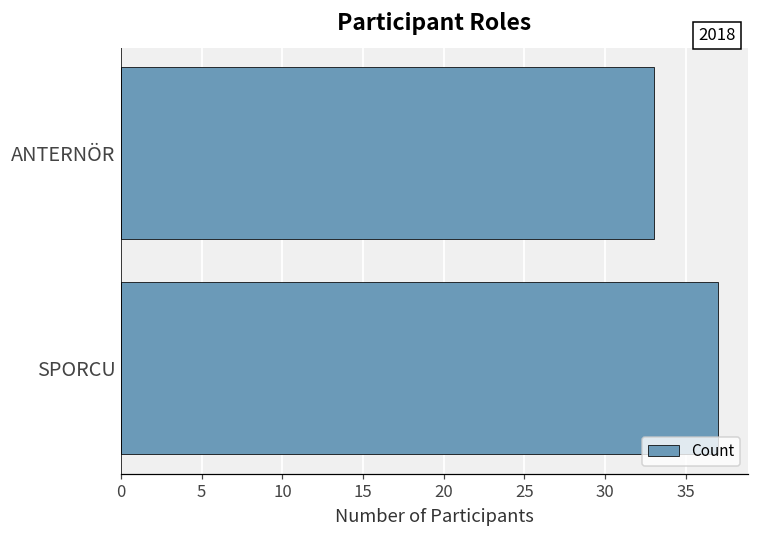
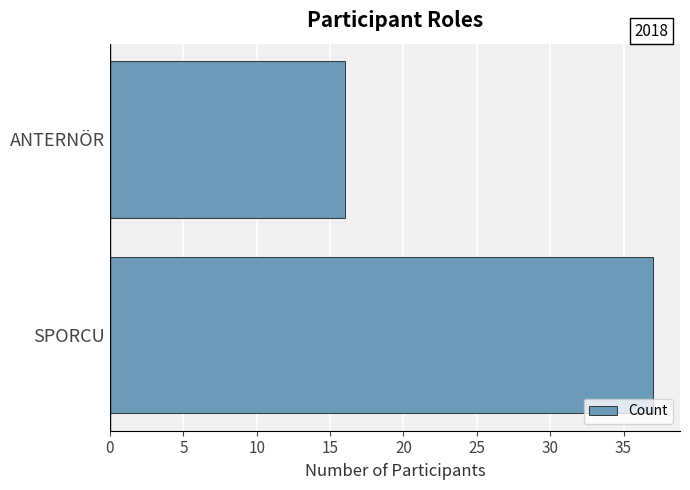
ANTERNÖR: 33 -> 16
